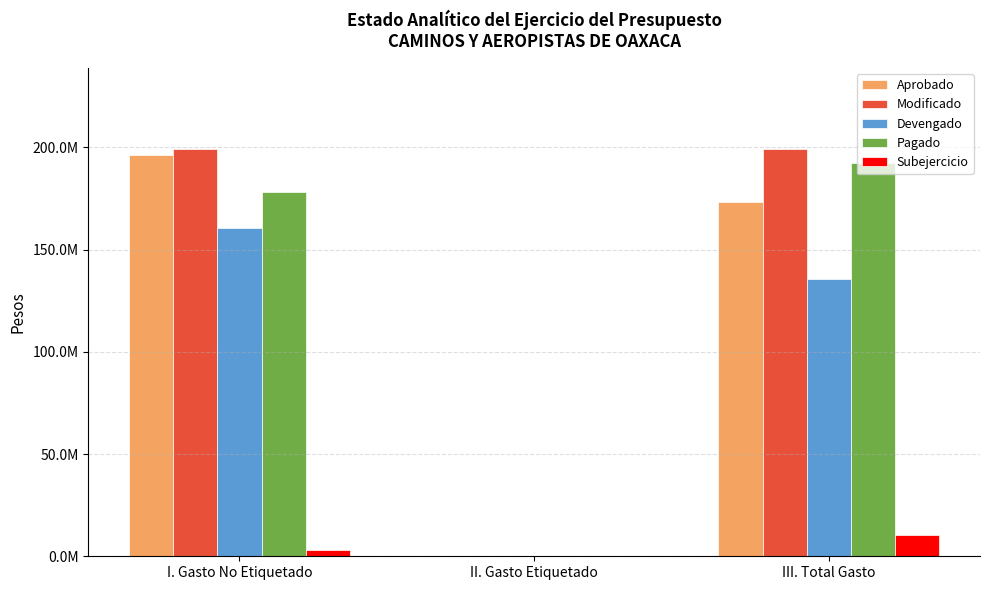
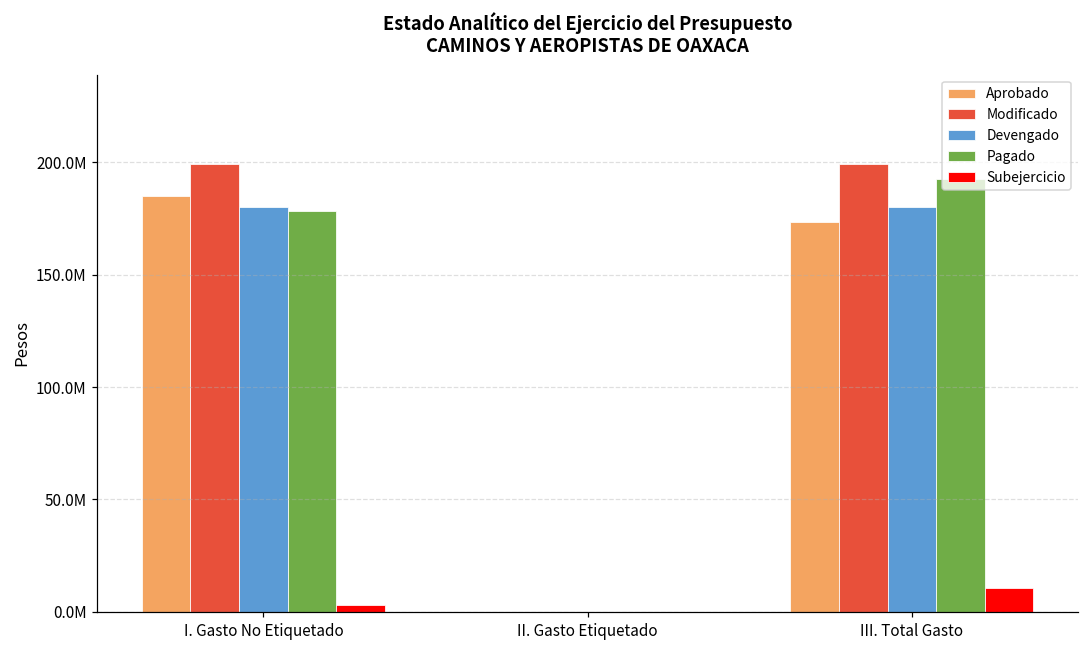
Aprobado, I. Gasto No Etiquetado: 196000000 -> 185000000
Devengado, I. Gasto No Etiquetado: 160000000 -> 180000000
Devengado, III. Total Gasto: 136000000 -> 180000000
